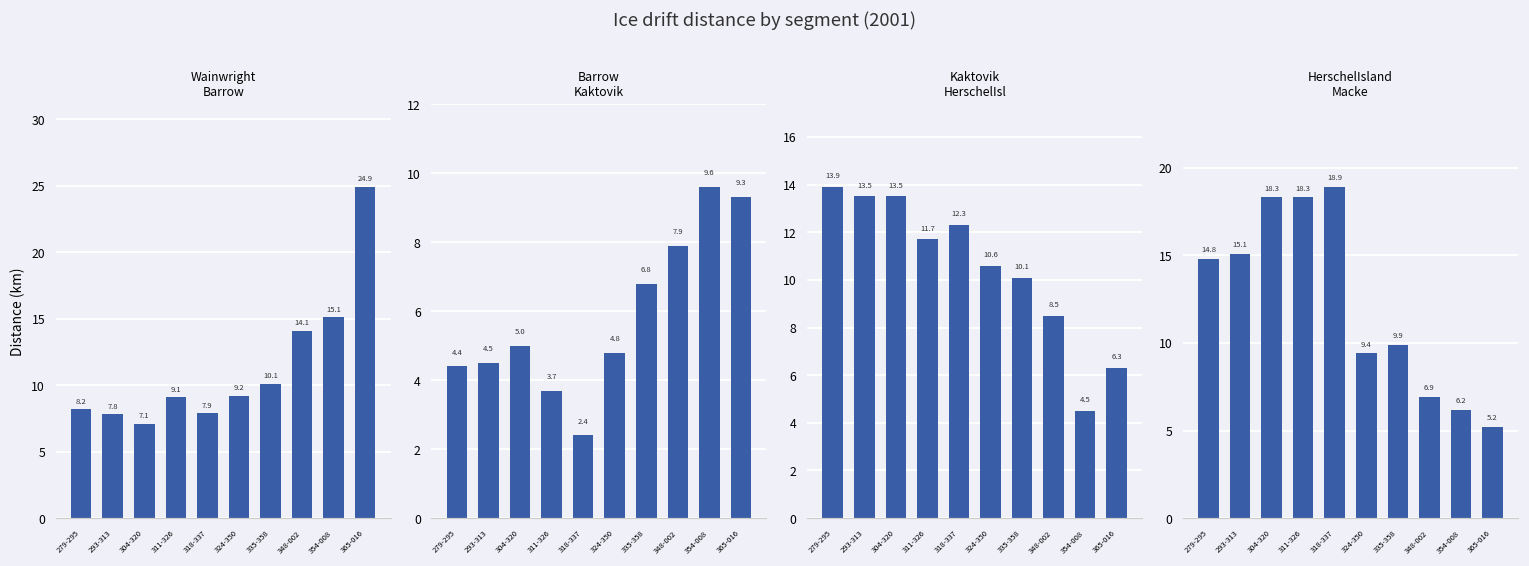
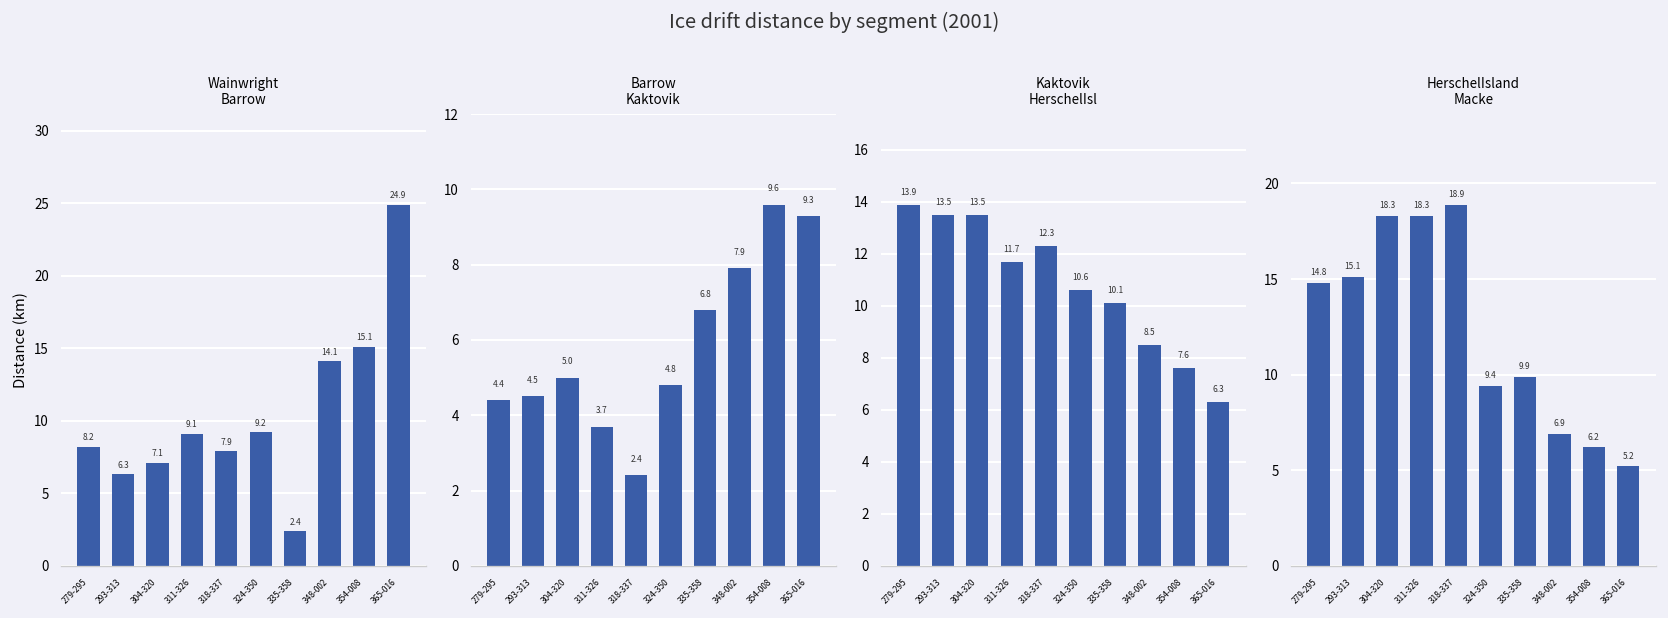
Wainwright Barrow, 293-313: 7.8 -> 6.3
Wainwright Barrow, 335-358: 10.1 -> 2.4
Kaktovik HerschelIsl, 354-008: 4.5 -> 7.6
